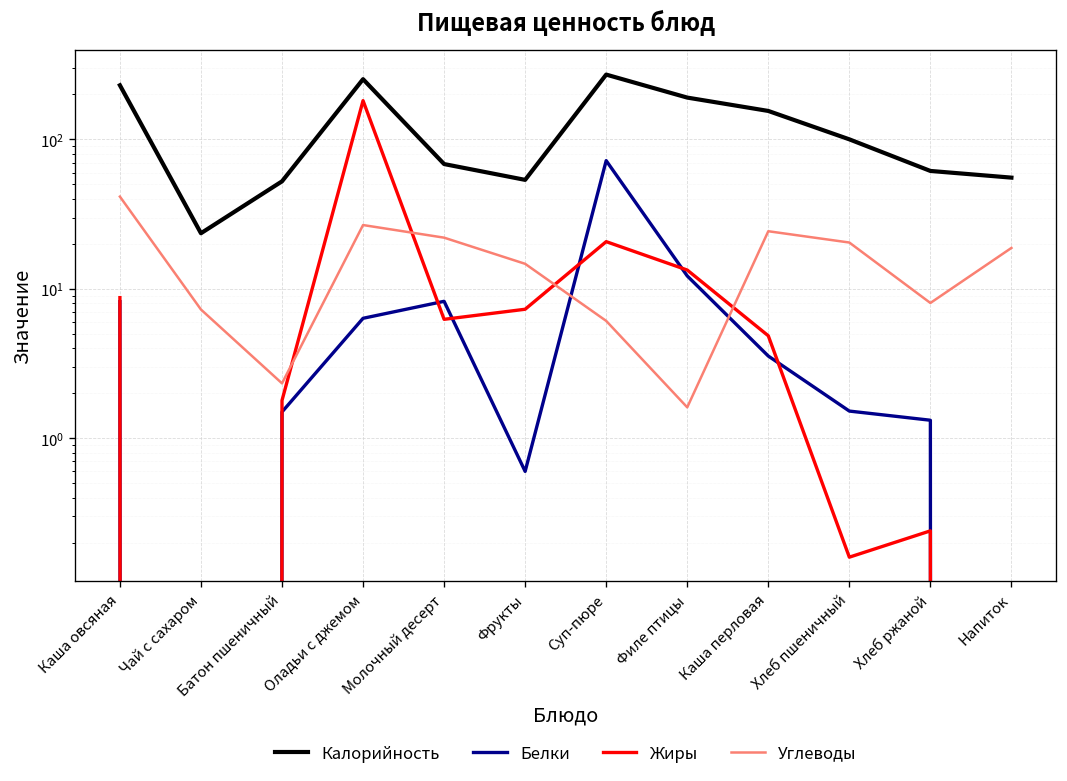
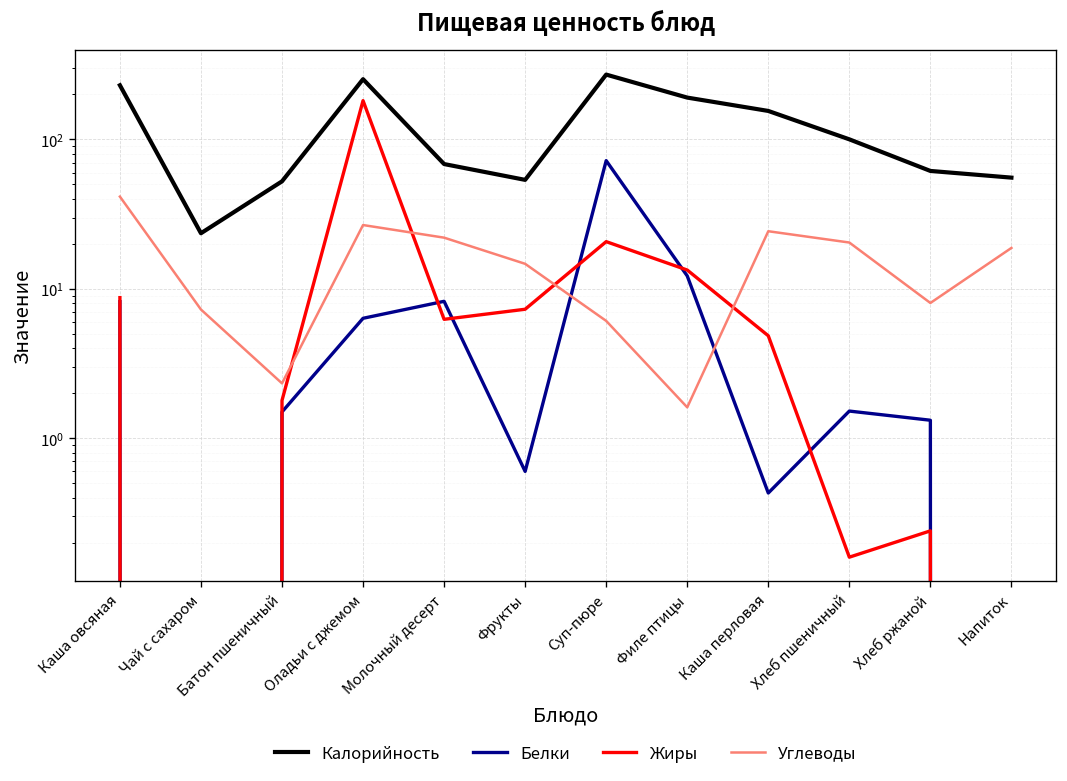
Белки, Каша перловая: 3.6 -> 0.43
